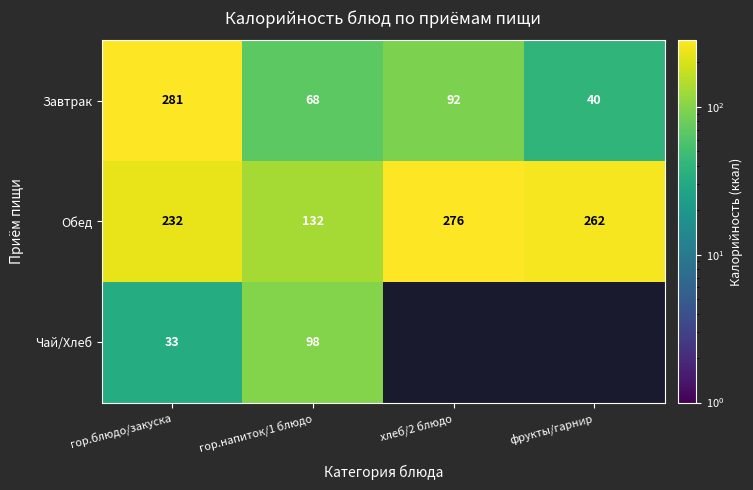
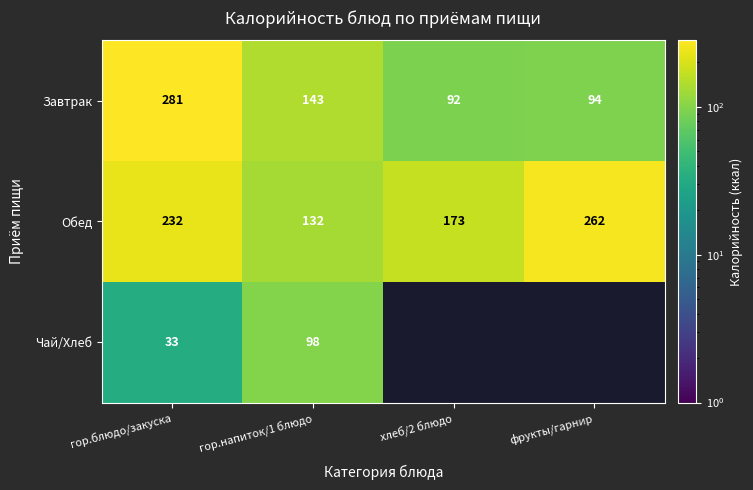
Завтрак, гор.напиток/1 блюдо: 68 -> 143
Завтрак, фрукты/гарнир: 40 -> 94
Обед, хлеб/2 блюдо: 276 -> 173
